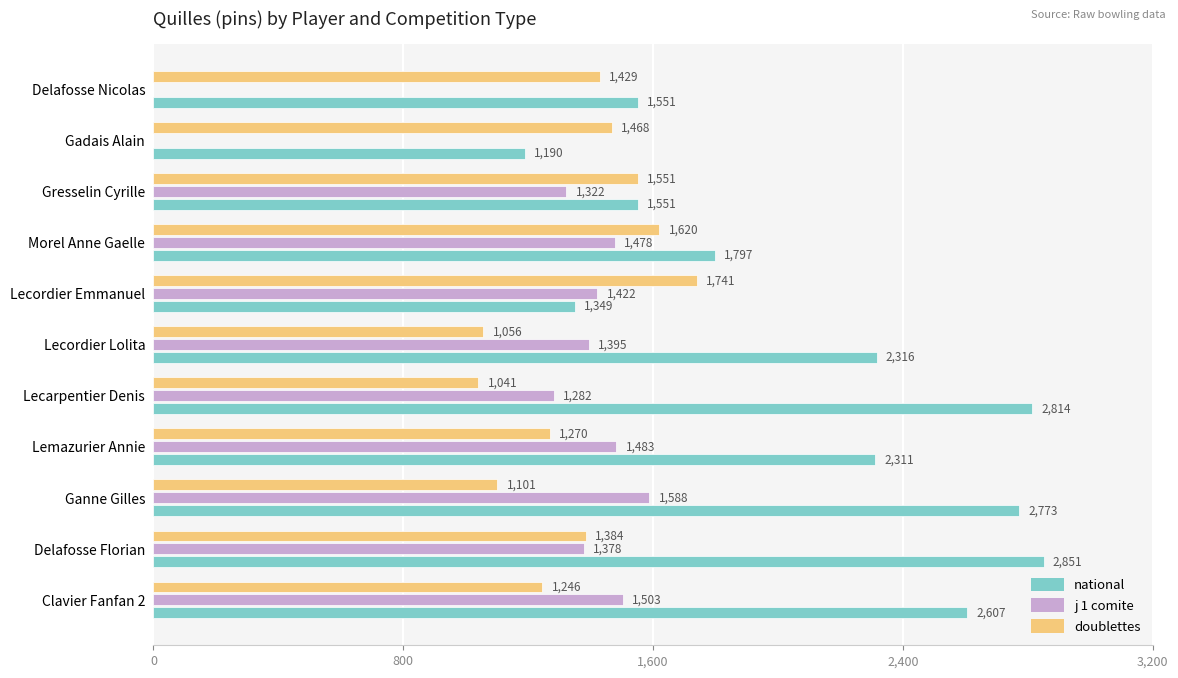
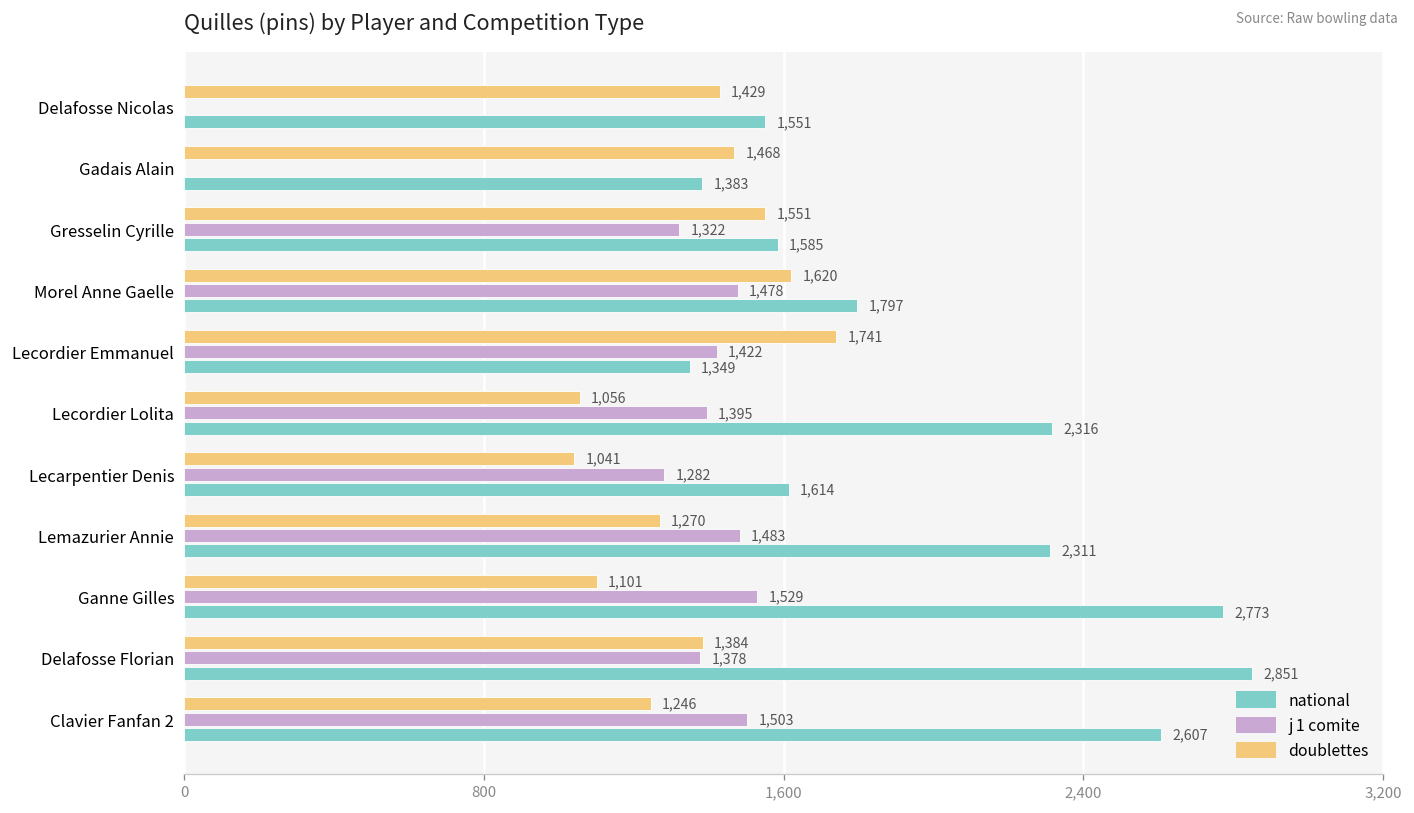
national, Gadais Alain: 1,190 -> 1,383
national, Gresselin Cyrille: 1,551 -> 1,585
national, Lecarpentier Denis: 2,814 -> 1,614
j 1 comite, Ganne Gilles: 1,588 -> 1,529
